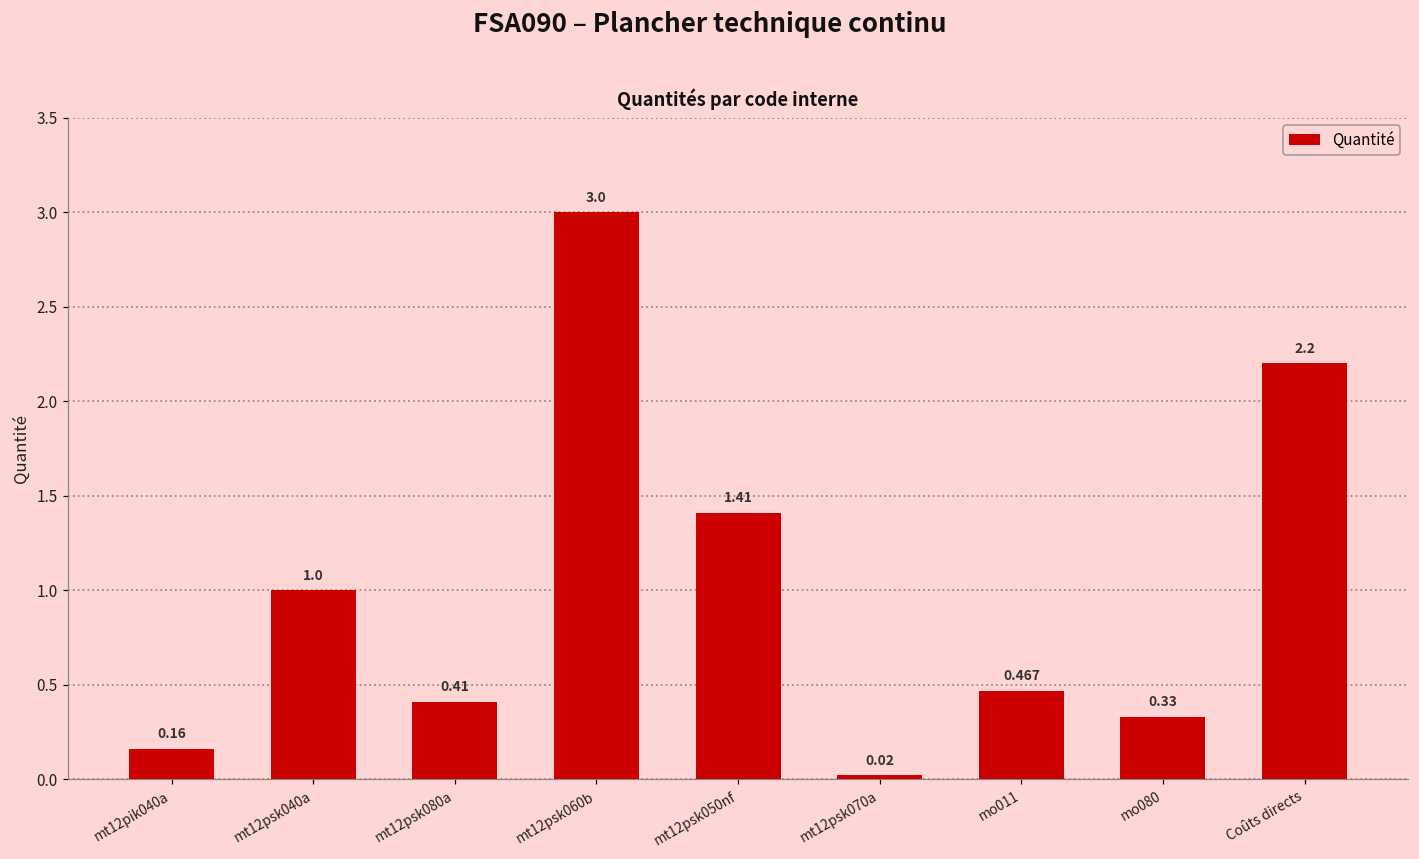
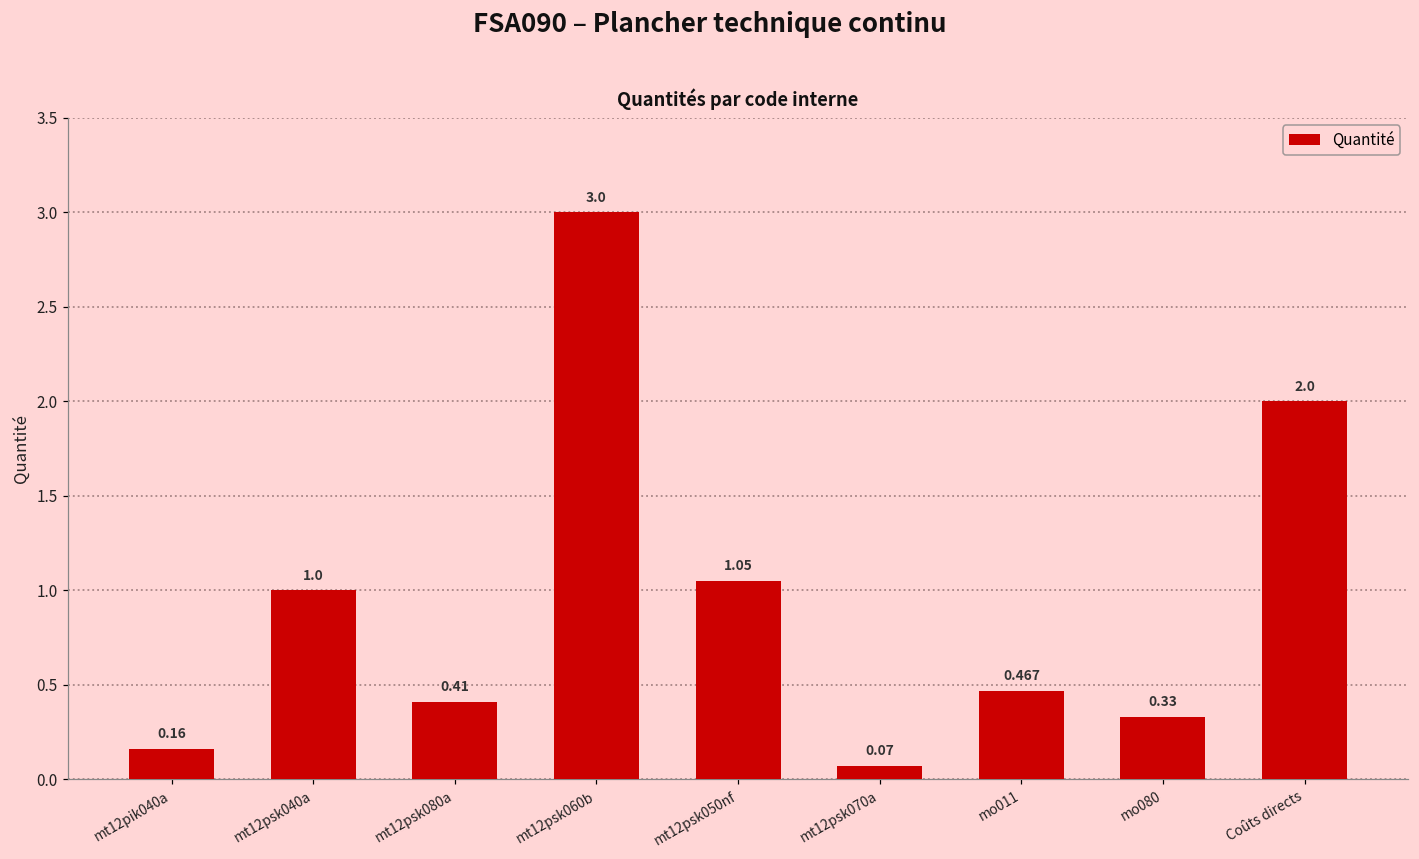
mt12psk050nf: 1.41 -> 1.05
mt12psk070a: 0.02 -> 0.07
Coûts directs: 2.2 -> 2.0
